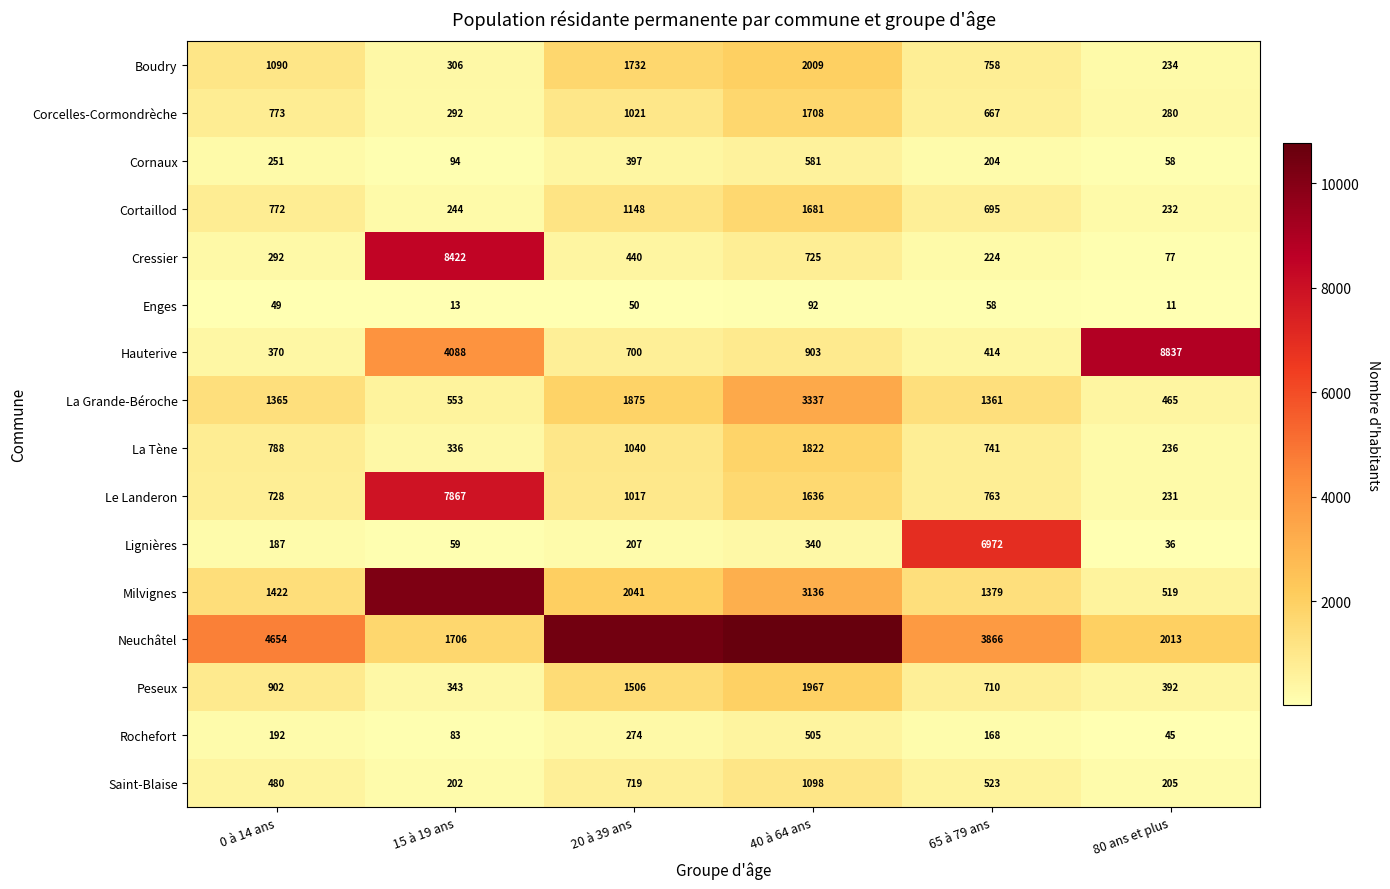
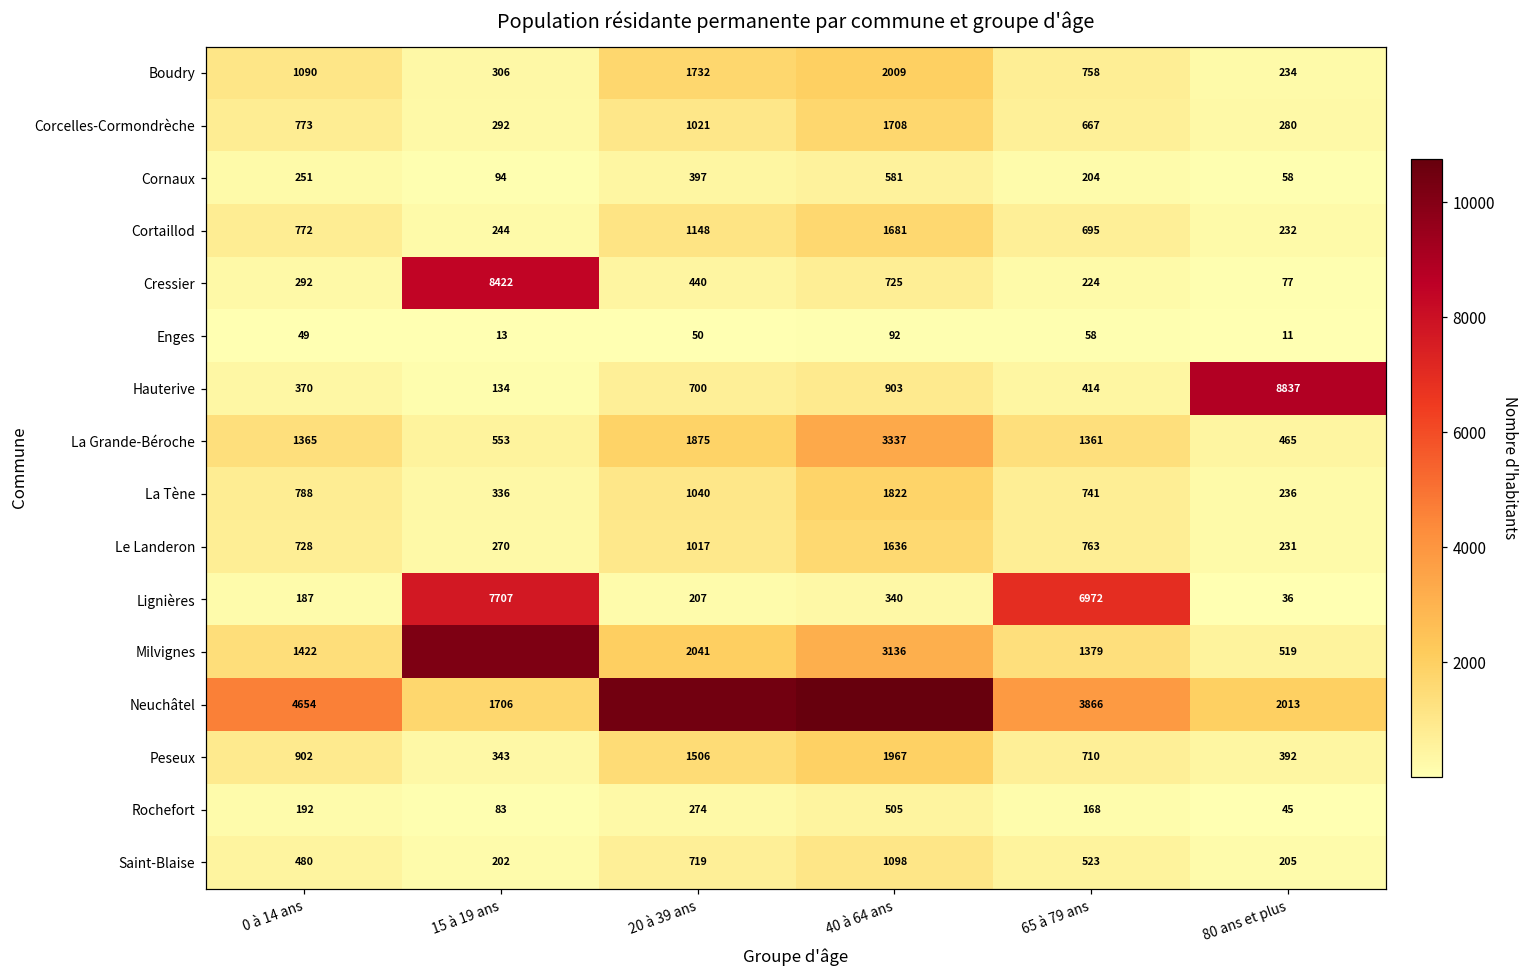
Hauterive, 15 à 19 ans: 4088 -> 134
Le Landeron, 15 à 19 ans: 7867 -> 270
Lignières, 15 à 19 ans: 59 -> 7707
